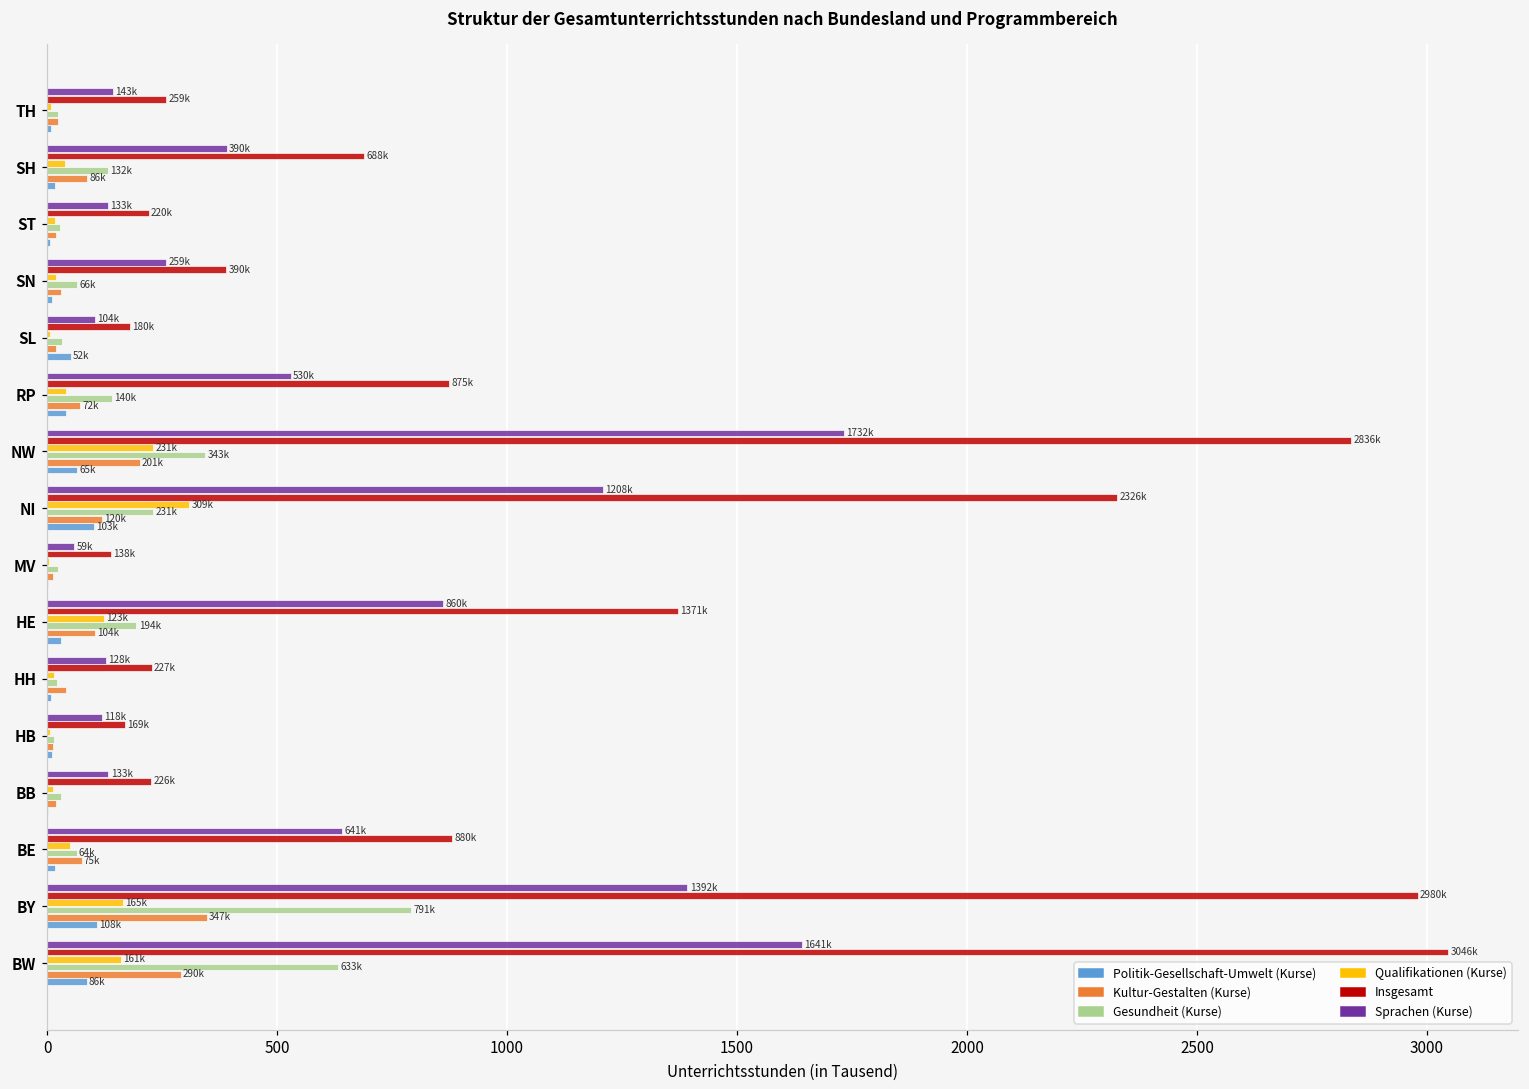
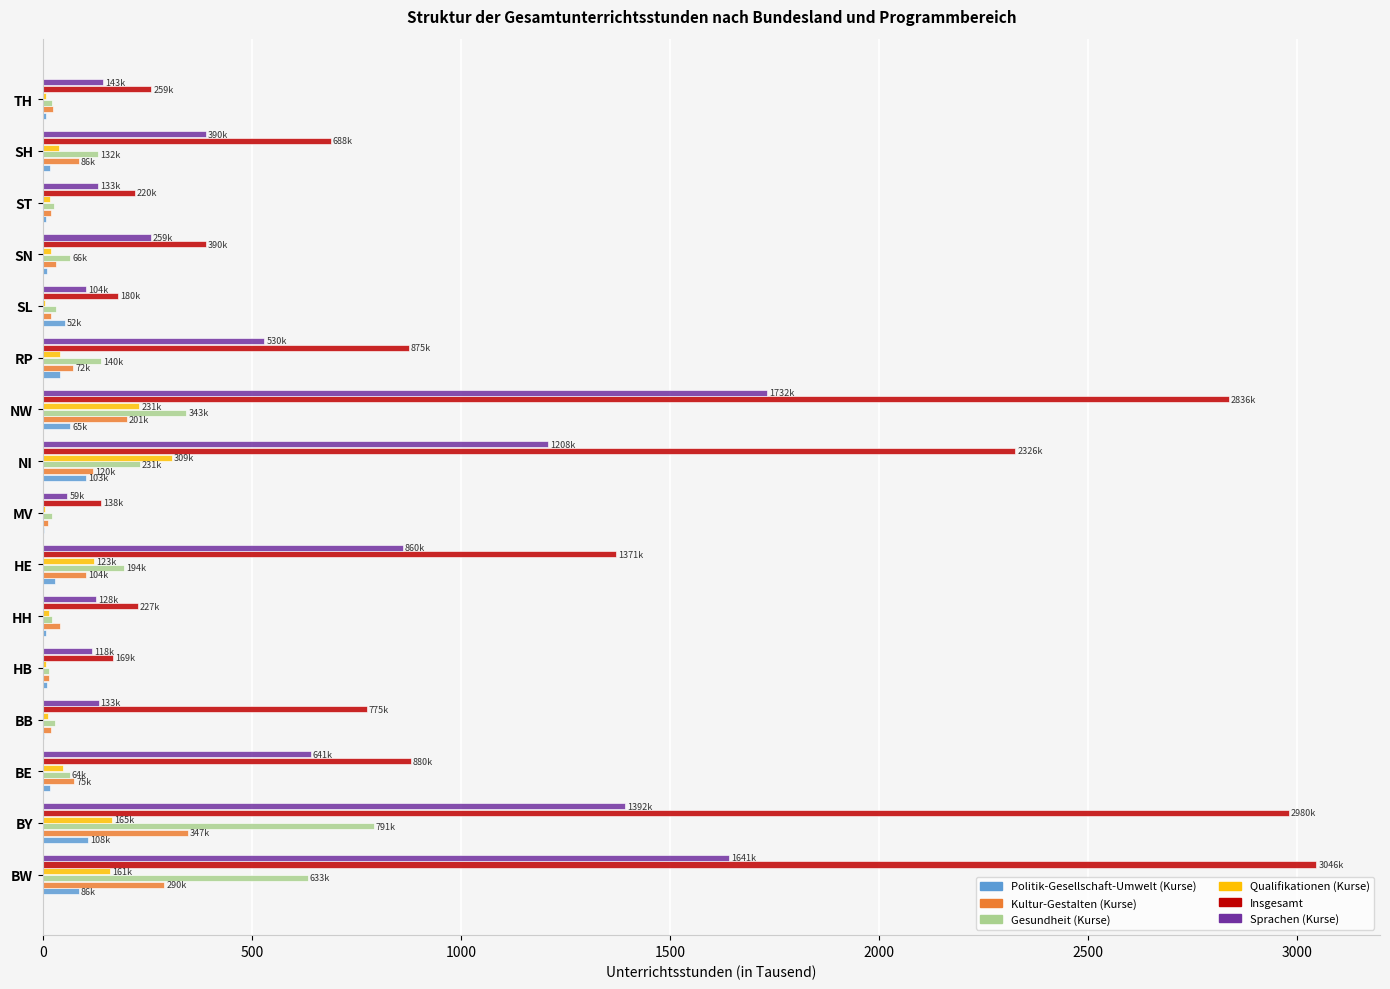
Insgesamt, BB: 226k -> 775k
